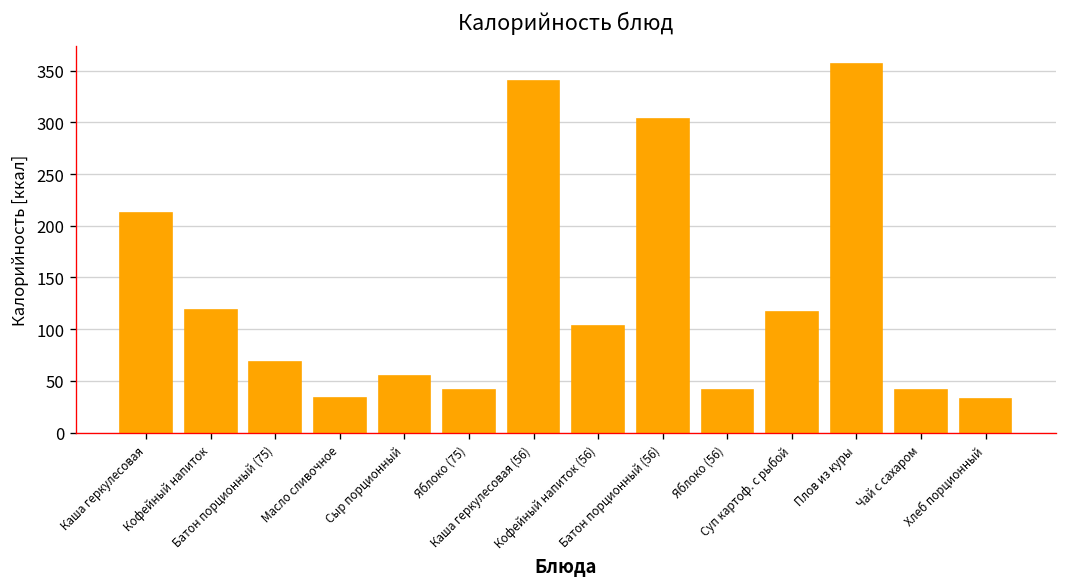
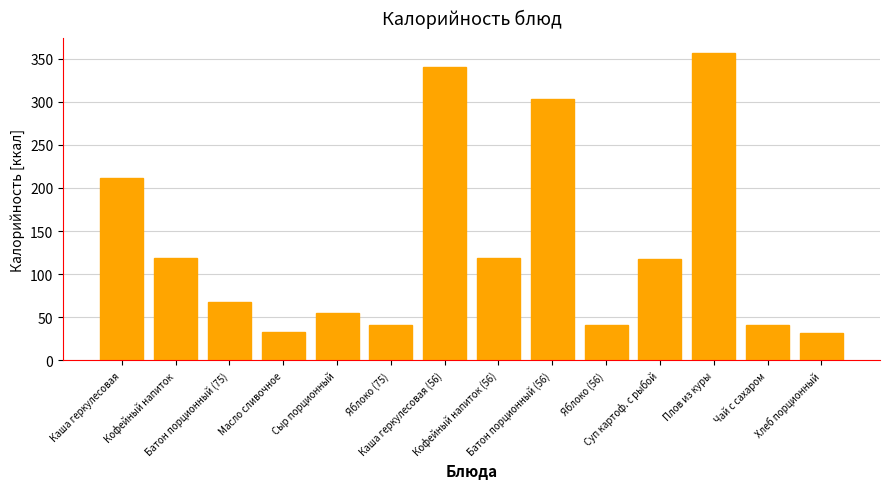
Кофейный напиток (56): 100 -> 120
